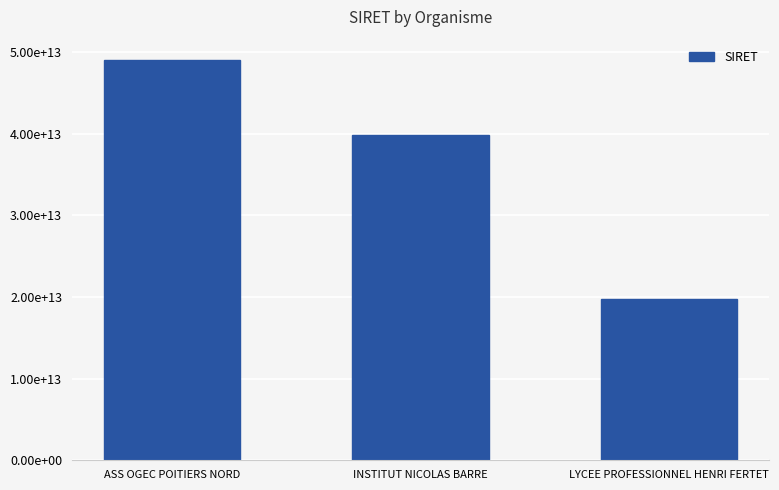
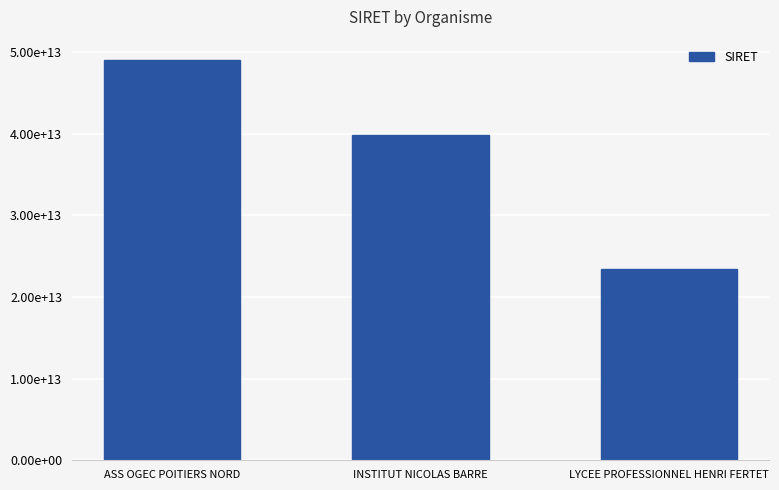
LYCEE PROFESSIONNEL HENRI FERTET: 20000000000000 -> 23000000000000
